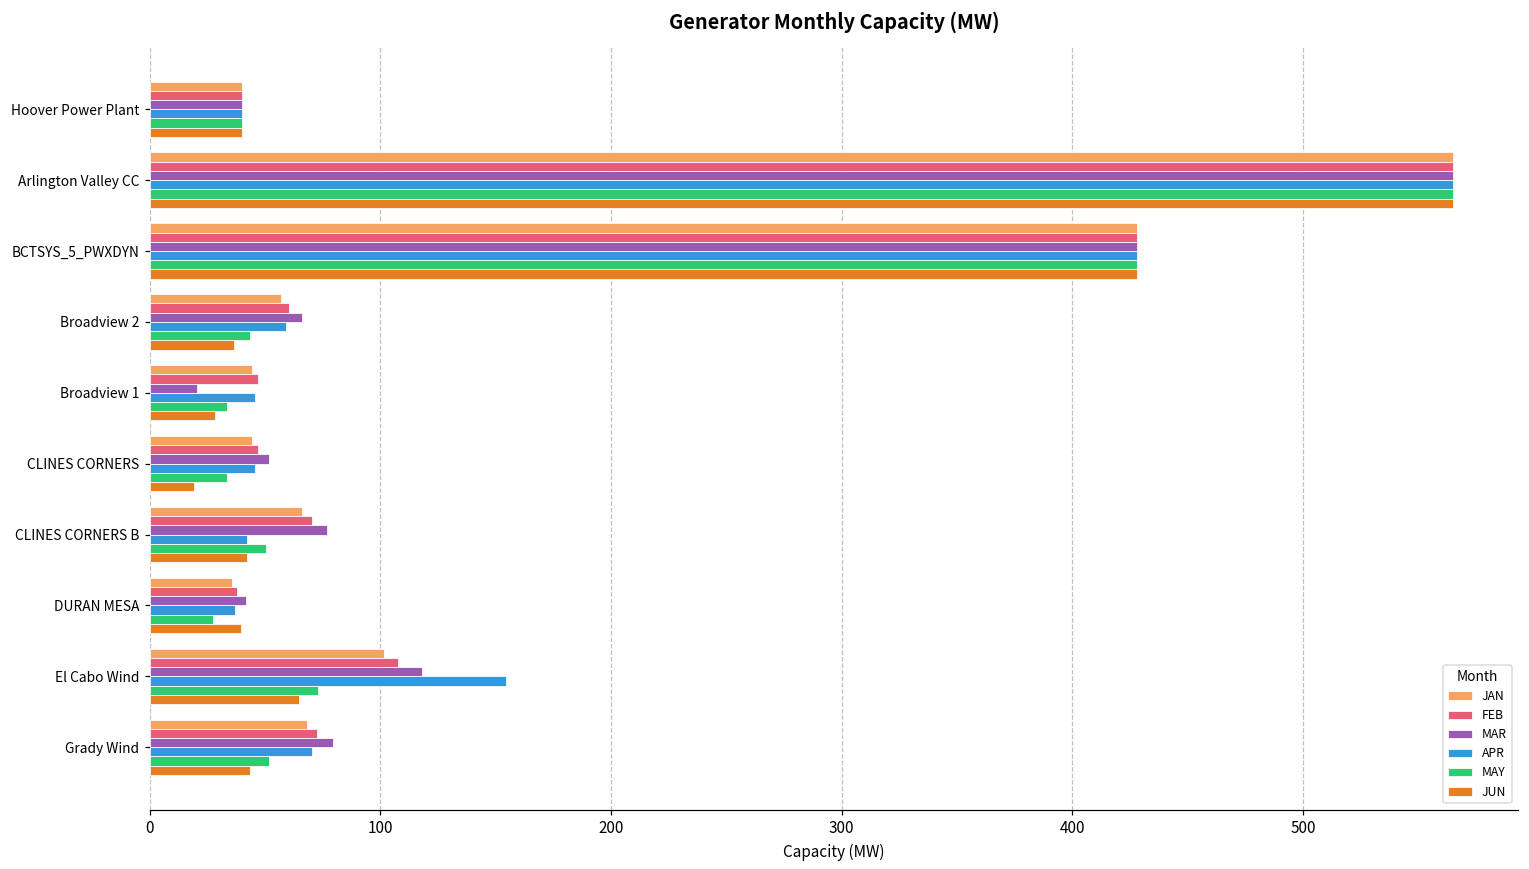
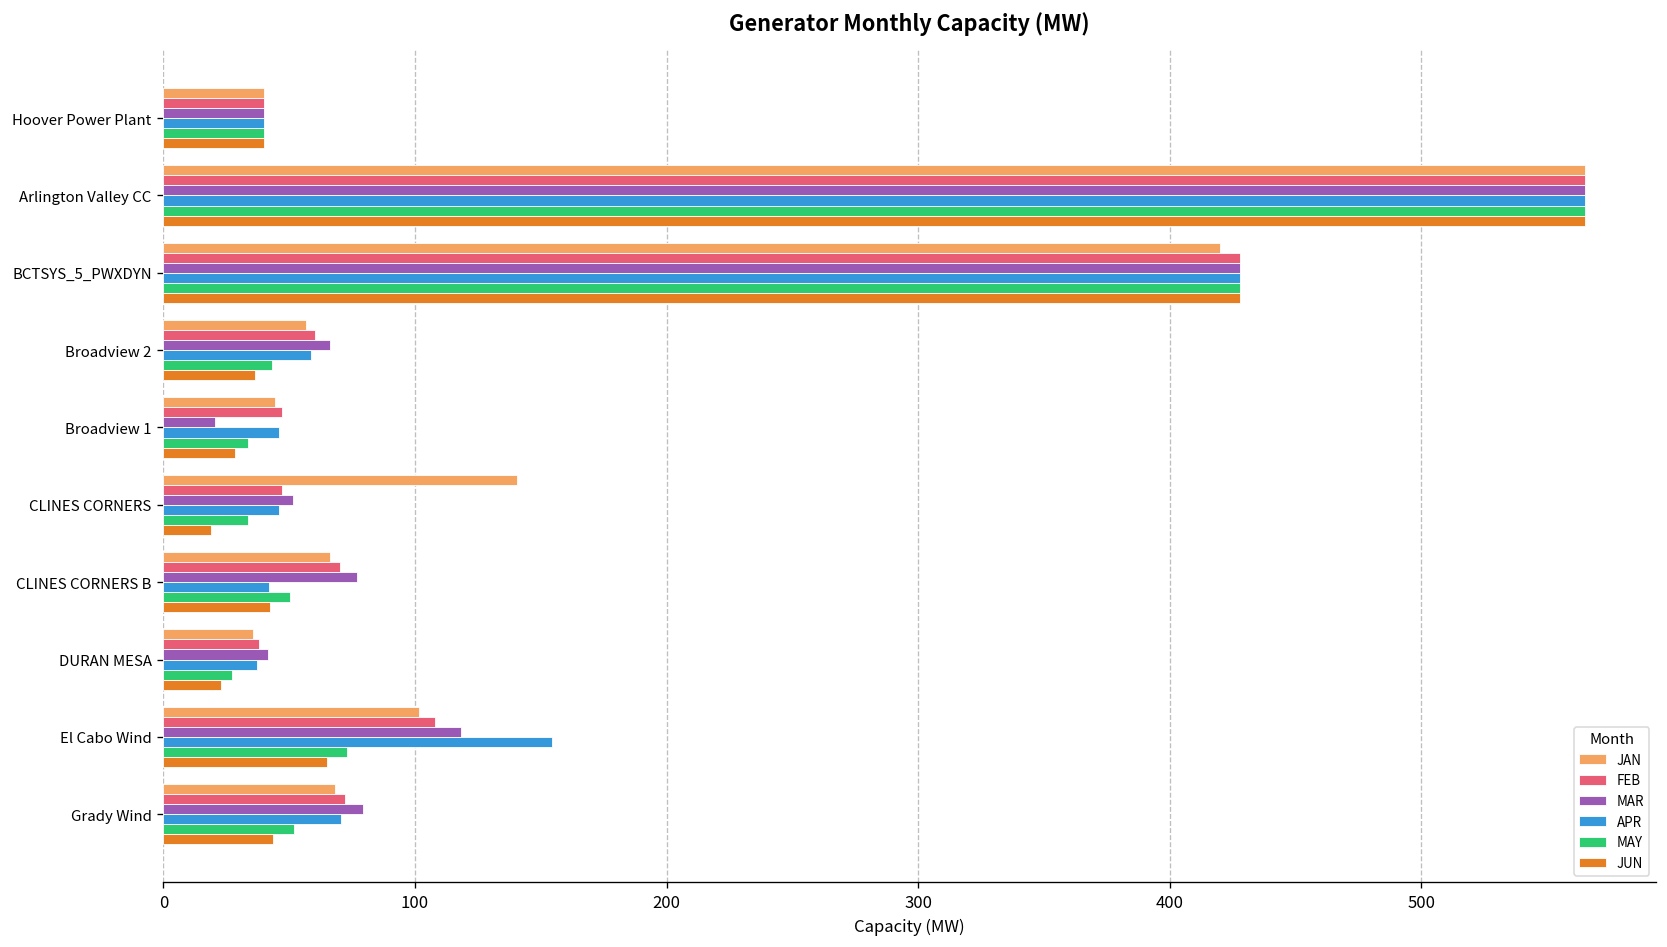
JAN, BCTSYS_5_PWXDYN: 428 -> 420
JAN, CLINES CORNERS: 44 -> 141
JUN, DURAN MESA: 40 -> 23
